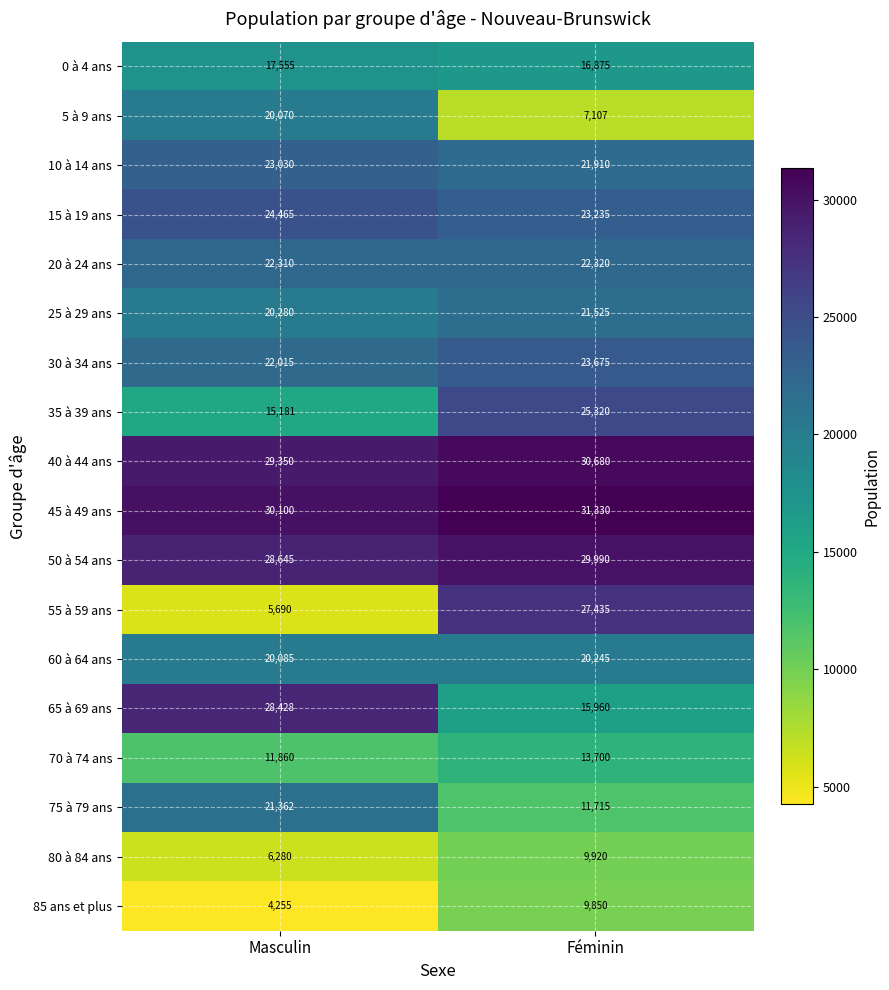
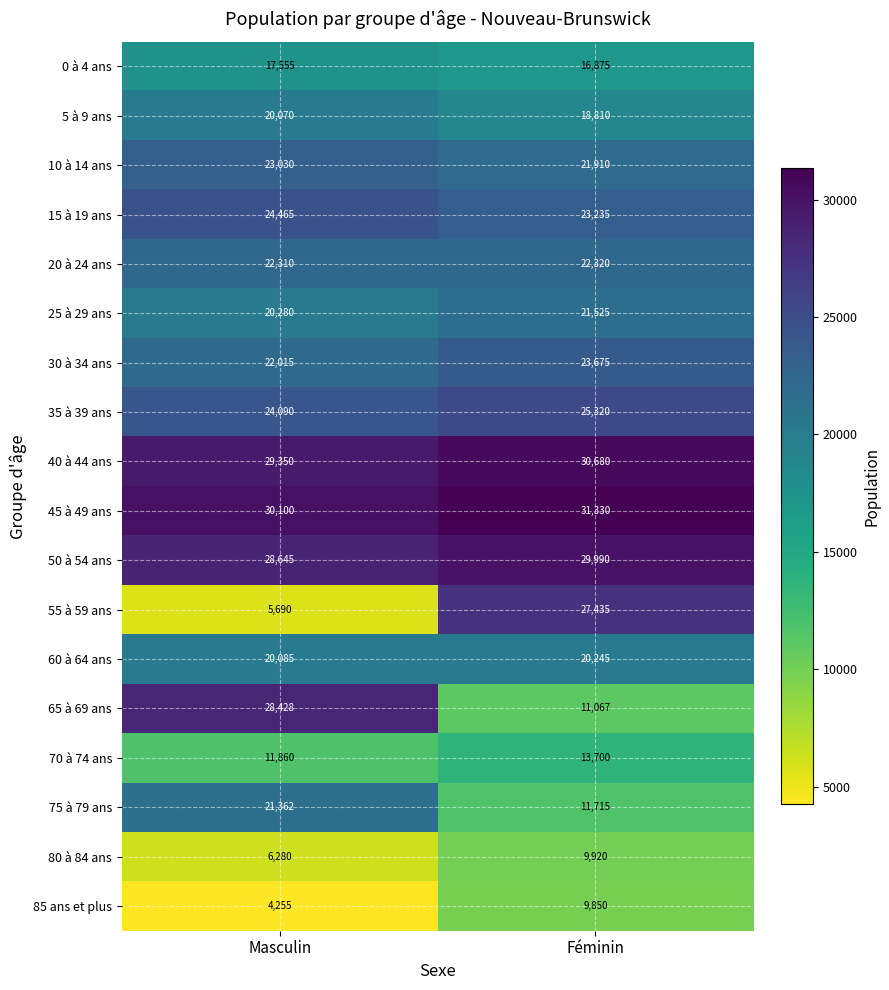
5 à 9 ans, Féminin: 7,107 -> 18,810
35 à 39 ans, Masculin: 15,181 -> 24,090
65 à 69 ans, Féminin: 15,960 -> 11,067
